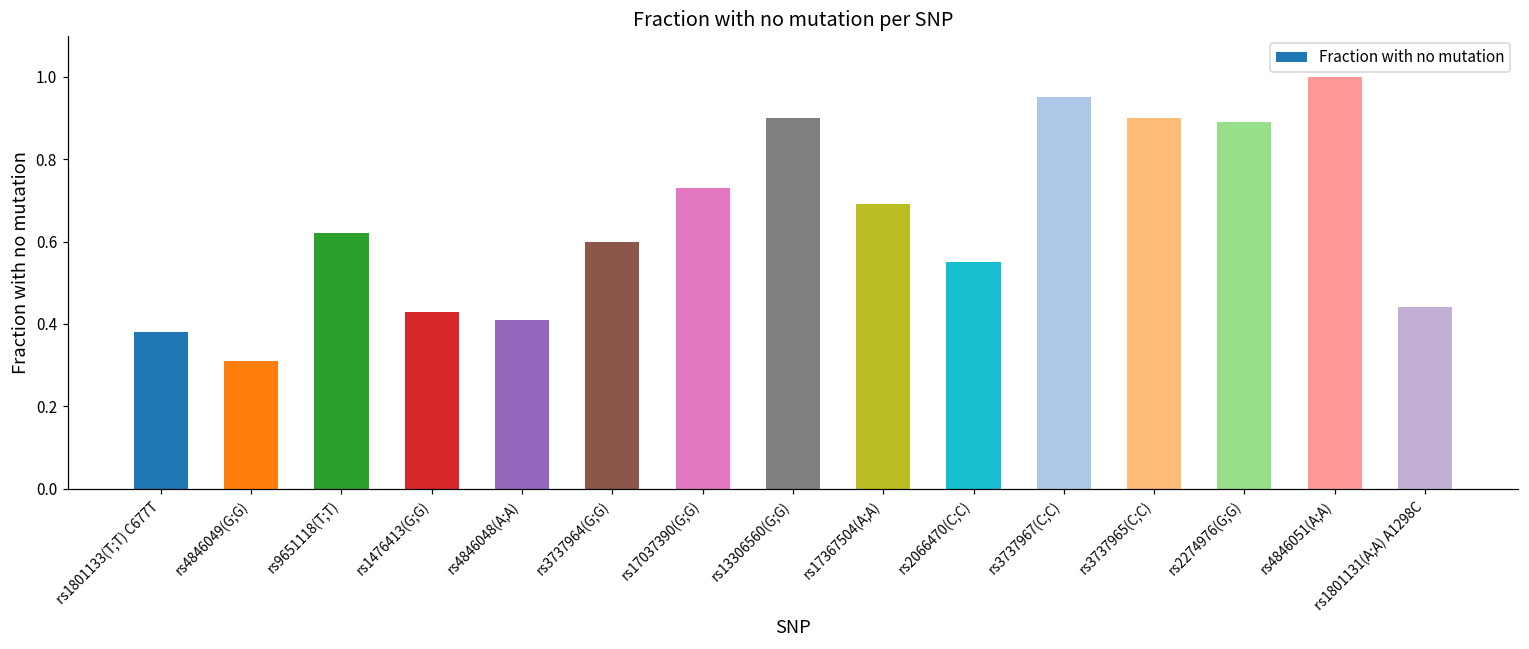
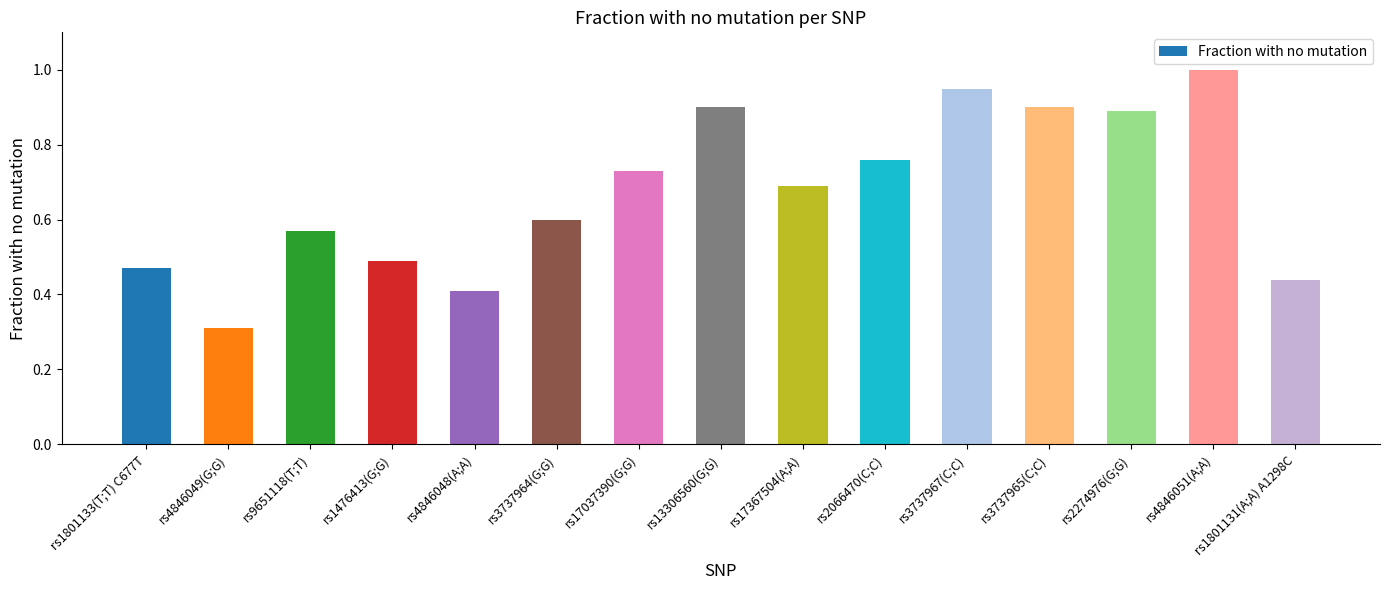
rs1801133(T;T) C677T: 0.38 -> 0.47
rs9651118(T;T): 0.62 -> 0.57
rs1476413(G;G): 0.43 -> 0.49
rs2066470(C;C): 0.55 -> 0.76
